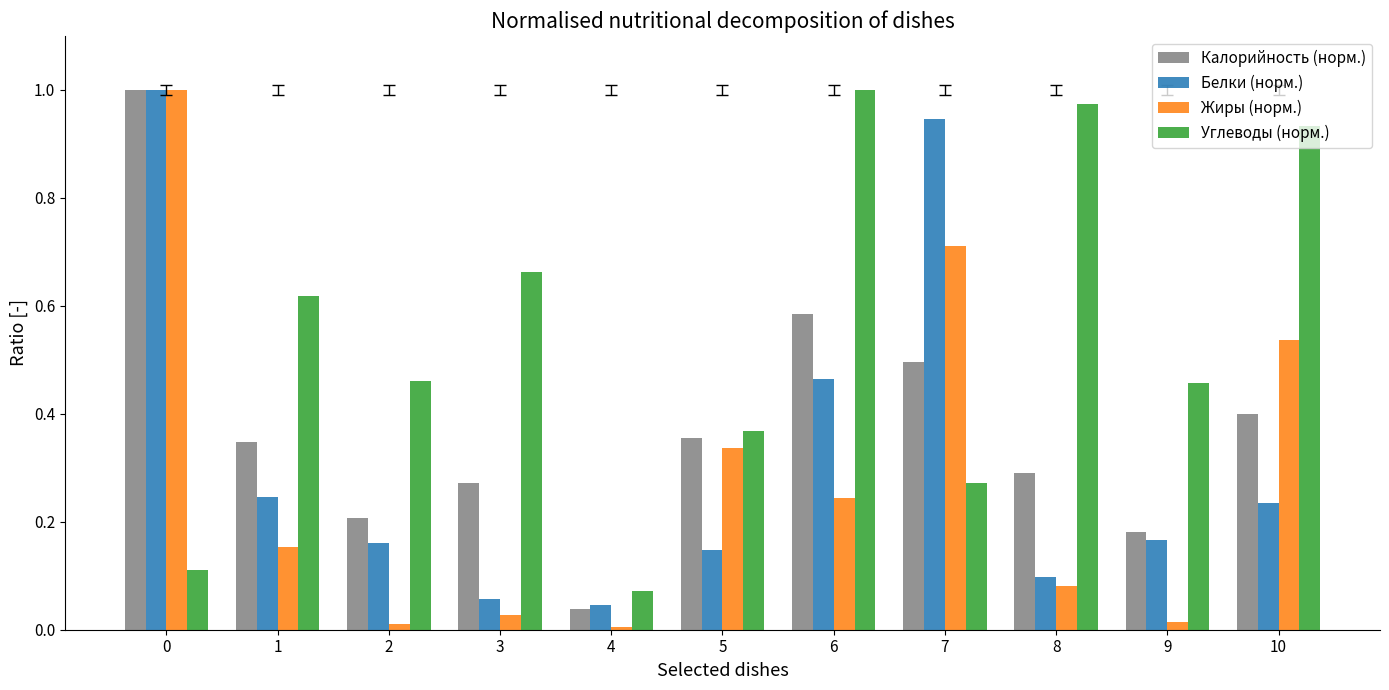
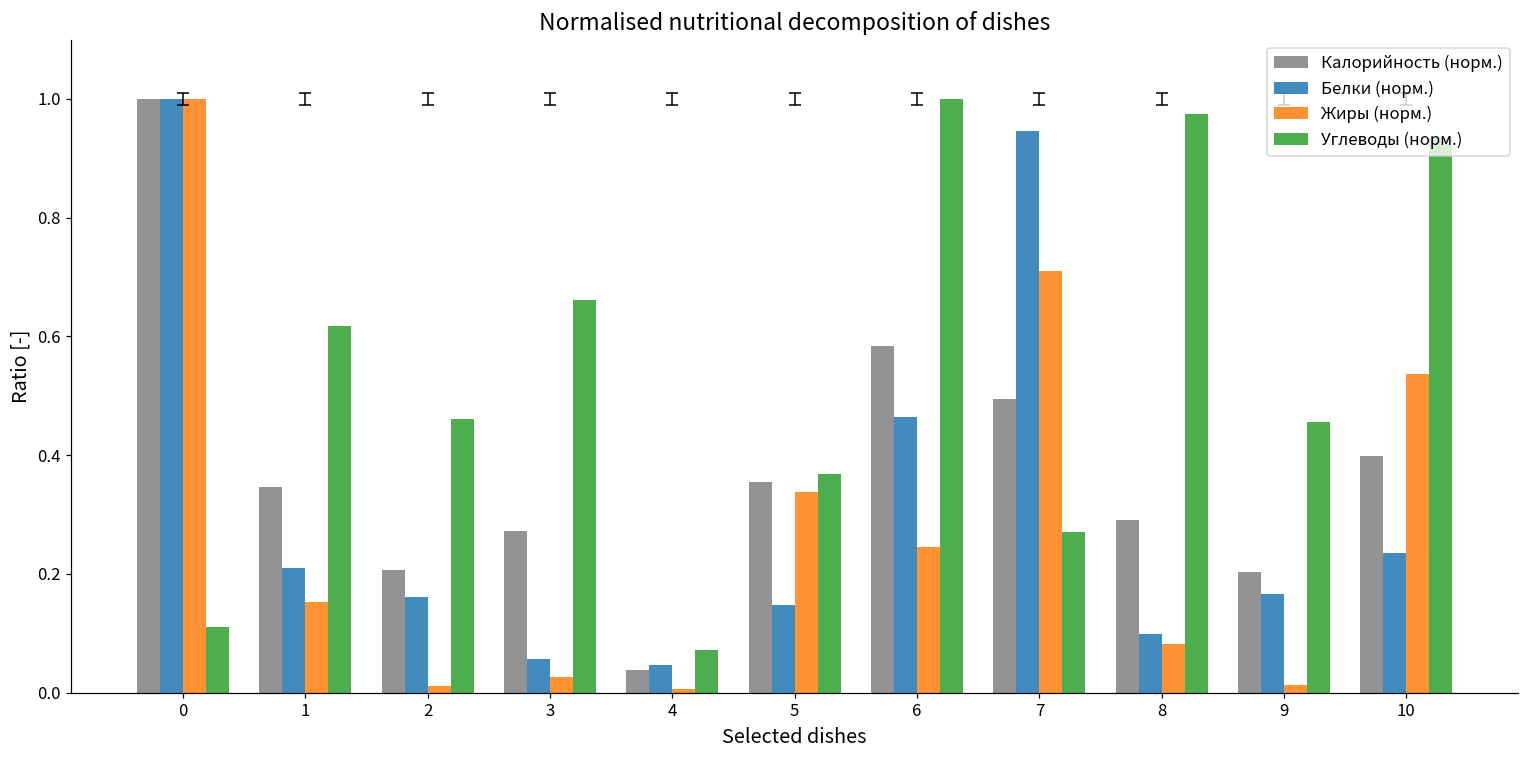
Белки (норм.), 1: 0.25 -> 0.21
Калорийность (норм.), 9: 0.18 -> 0.20
